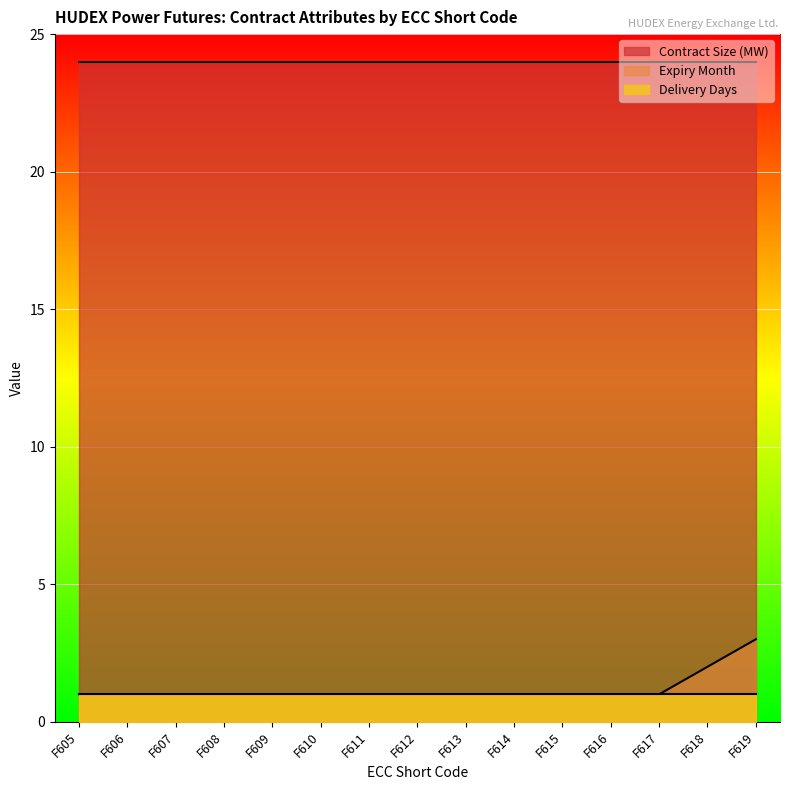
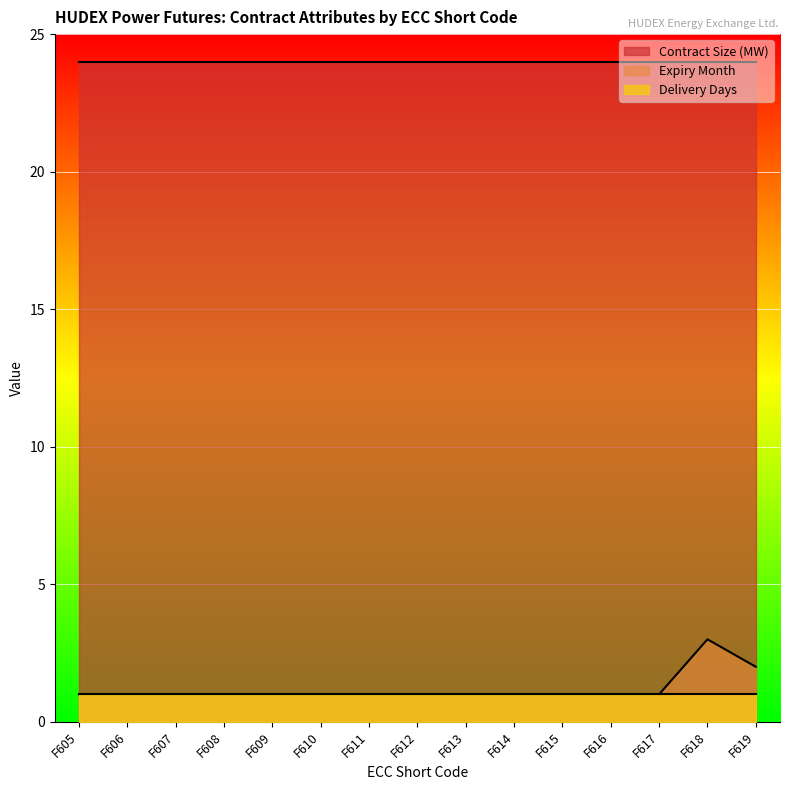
Expiry Month, F618: 2 -> 3
Expiry Month, F619: 3 -> 2
